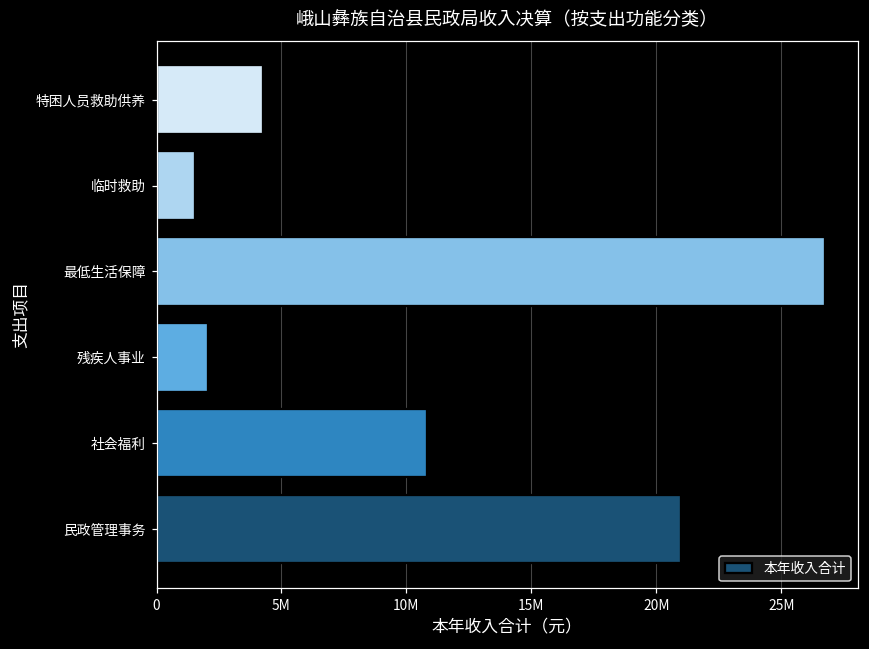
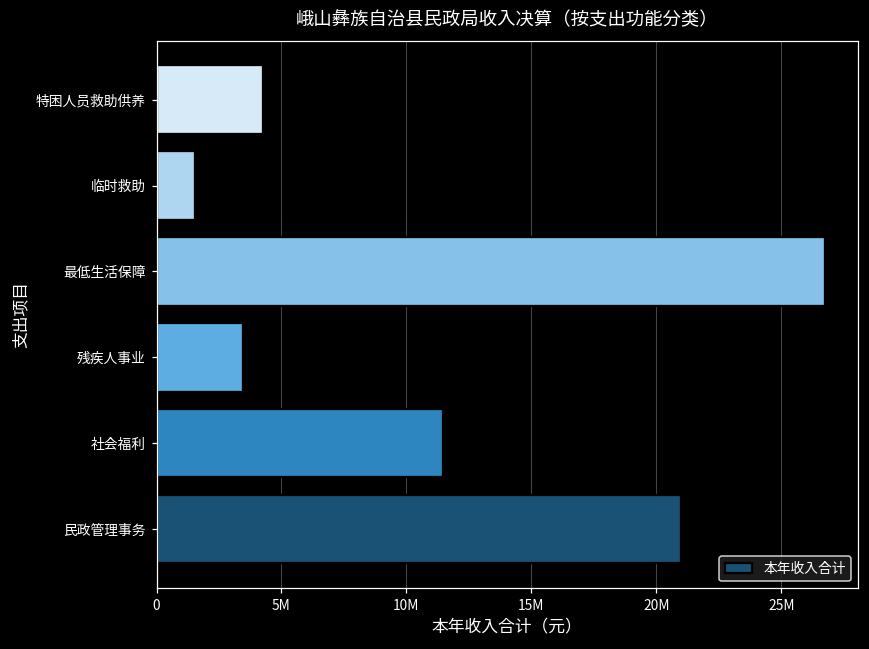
残疾人事业: 2100000 -> 3500000
社会福利: 10800000 -> 11400000
